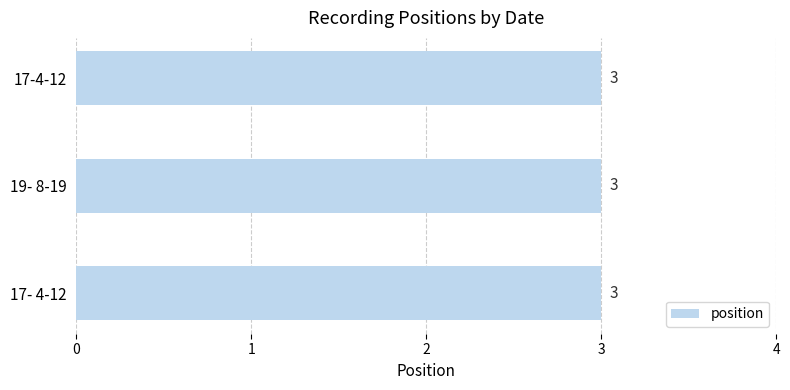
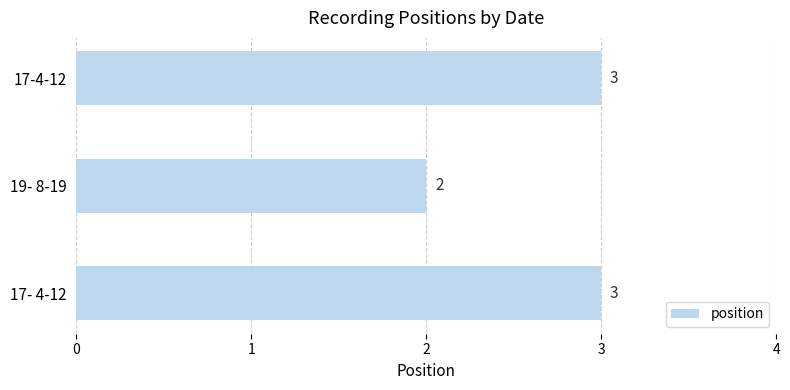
19- 8-19: 3 -> 2
